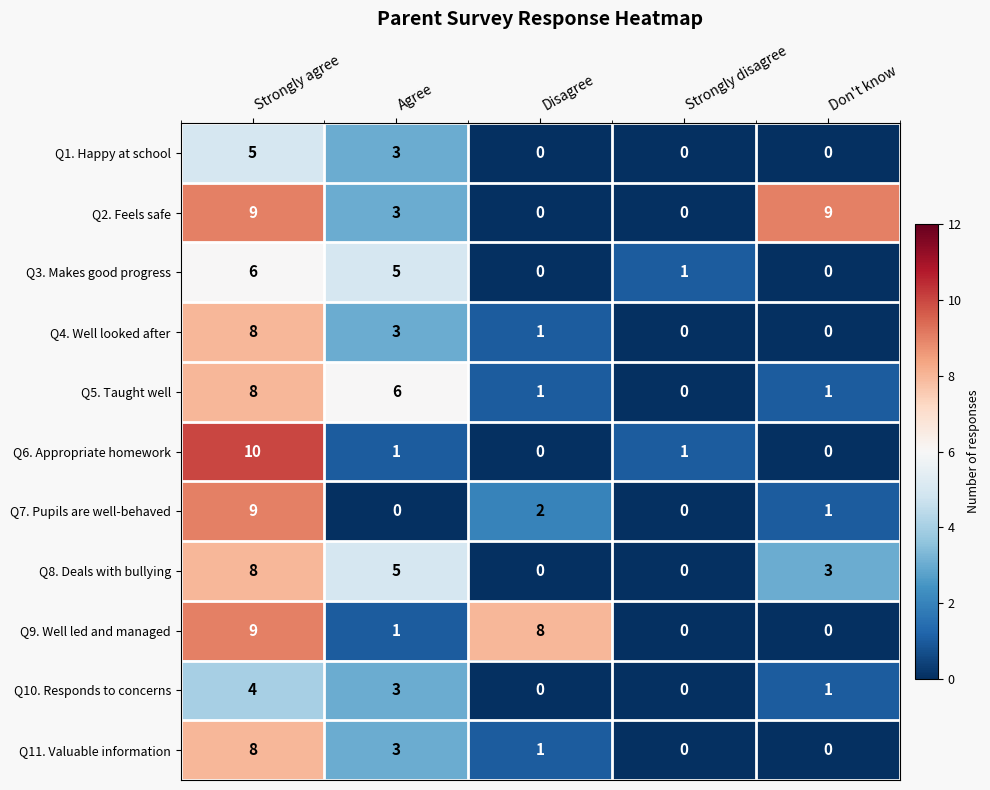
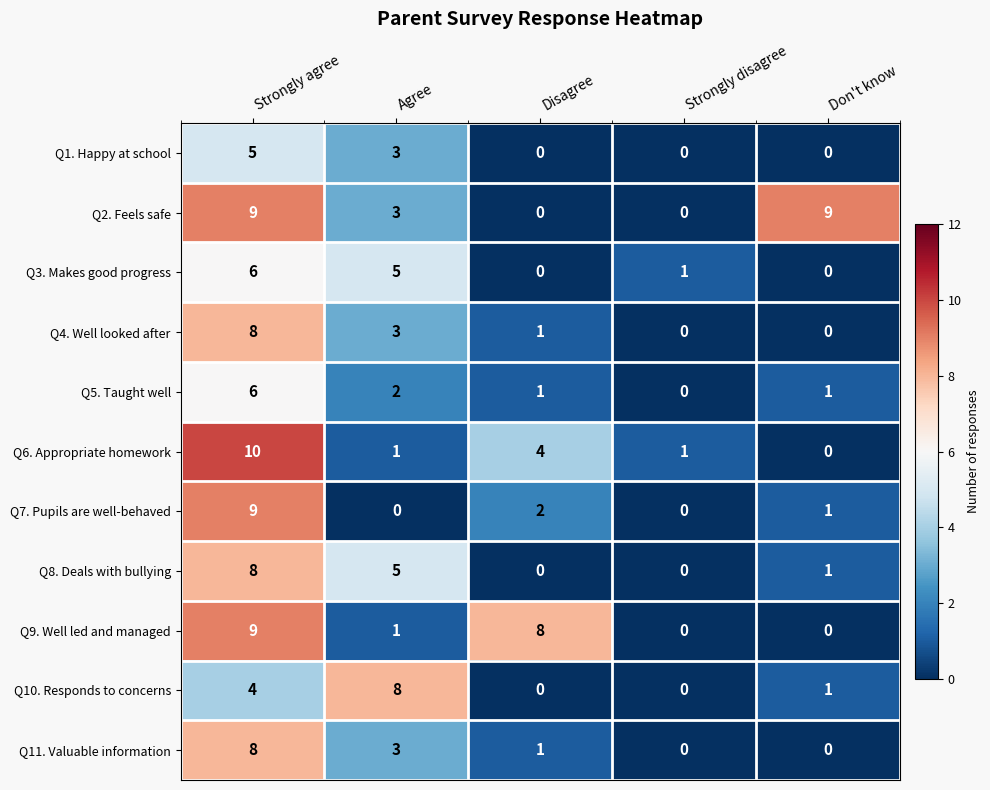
Q5. Taught well, Strongly agree: 8 -> 6
Q5. Taught well, Agree: 6 -> 2
Q6. Appropriate homework, Disagree: 0 -> 4
Q8. Deals with bullying, Don't know: 3 -> 1
Q10. Responds to concerns, Agree: 3 -> 8
